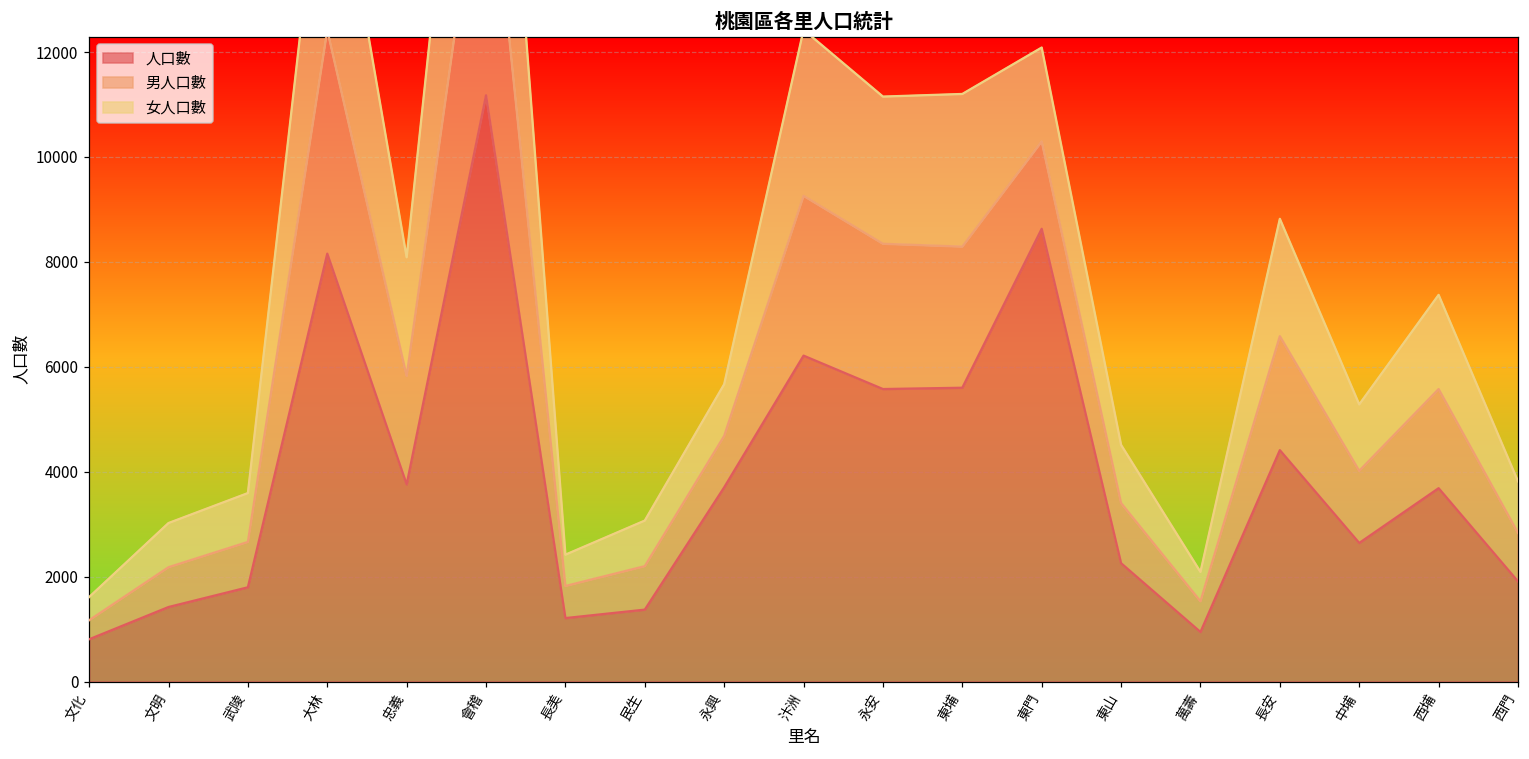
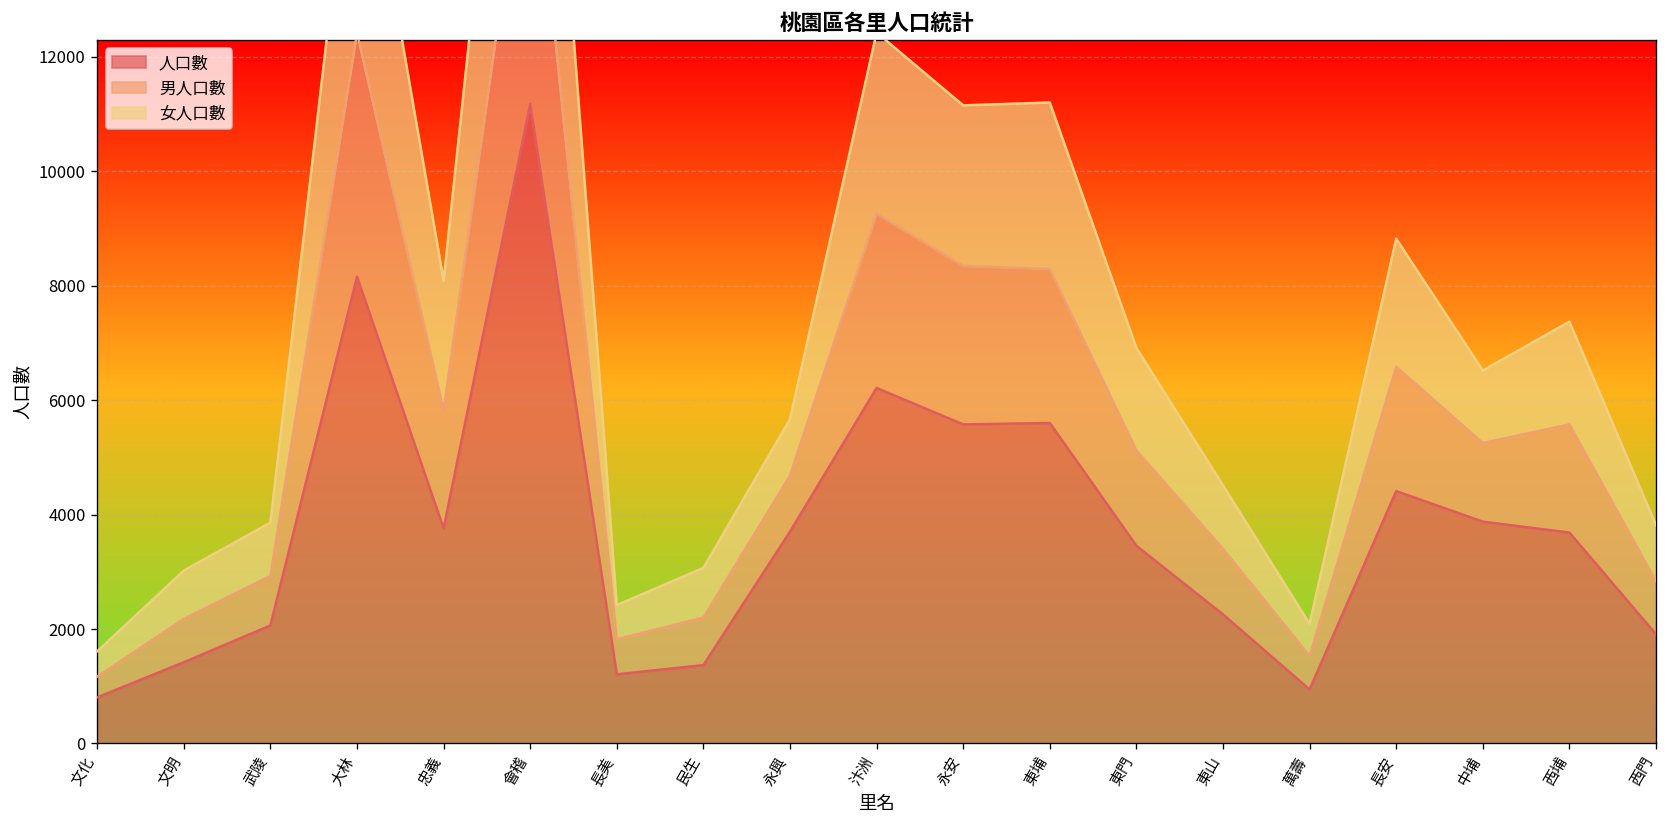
人口數, 武陵: 1800 -> 2100
人口數, 東門: 8600 -> 3500
人口數, 中埔: 2600 -> 3900
